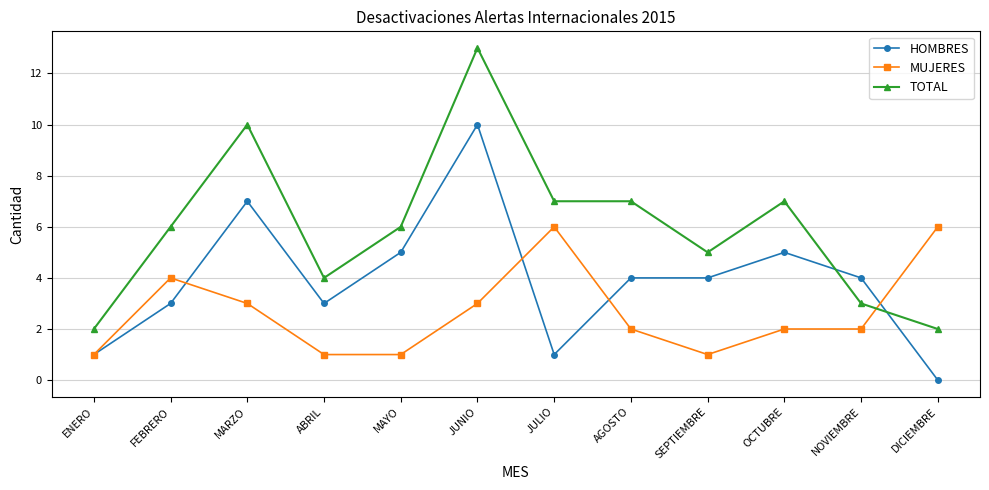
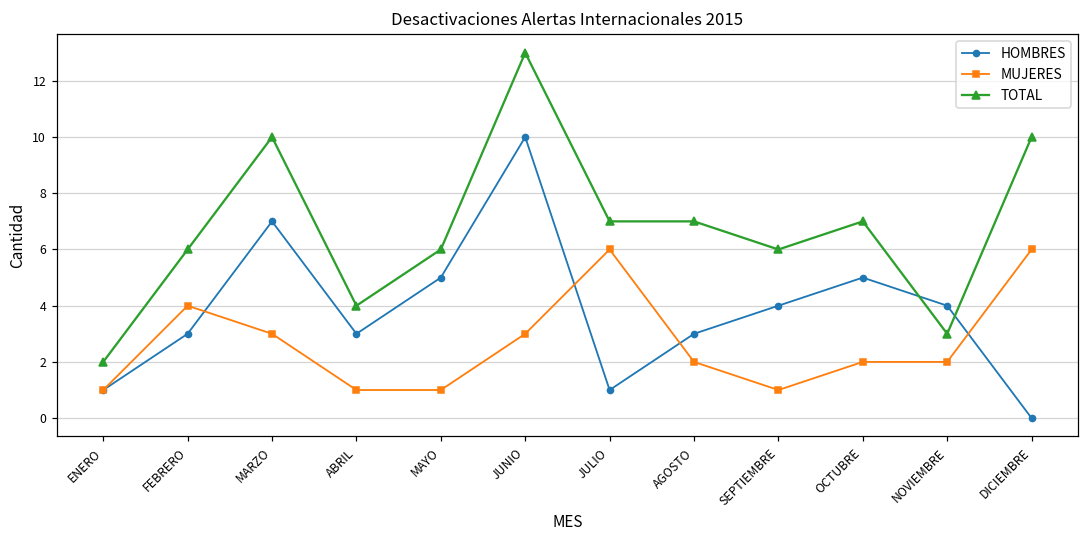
HOMBRES, AGOSTO: 4 -> 3
TOTAL, SEPTIEMBRE: 5 -> 6
TOTAL, DICIEMBRE: 2 -> 10
